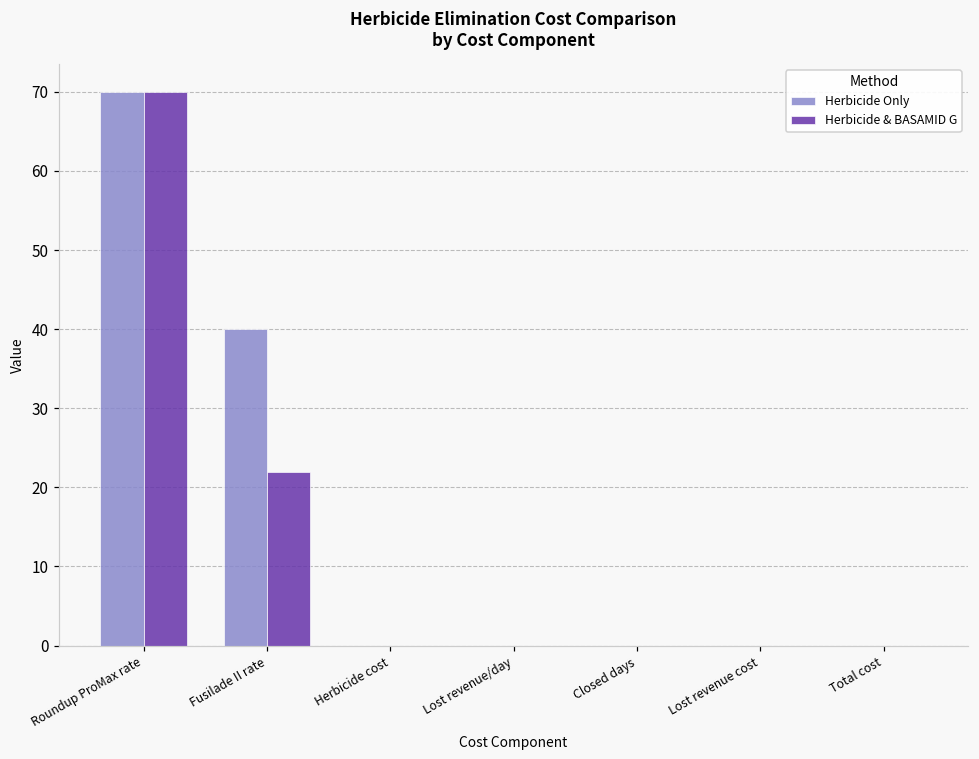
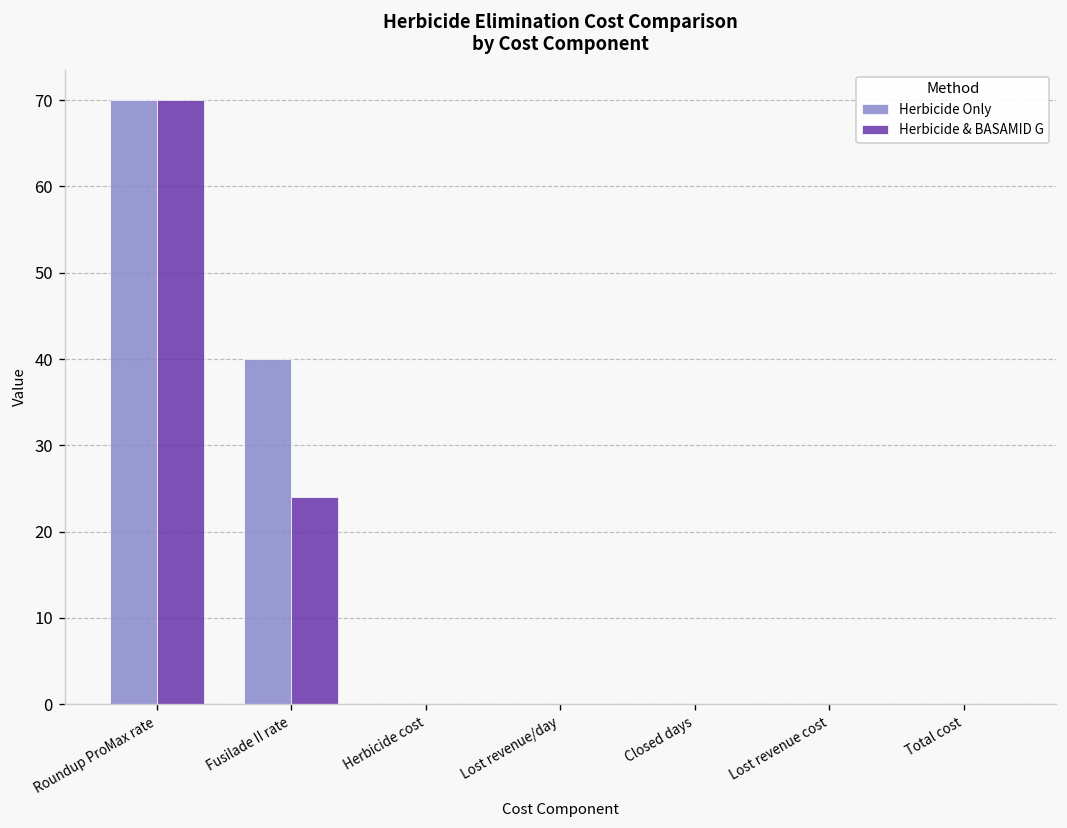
Herbicide & BASAMID G, Fusilade II rate: 22 -> 24
